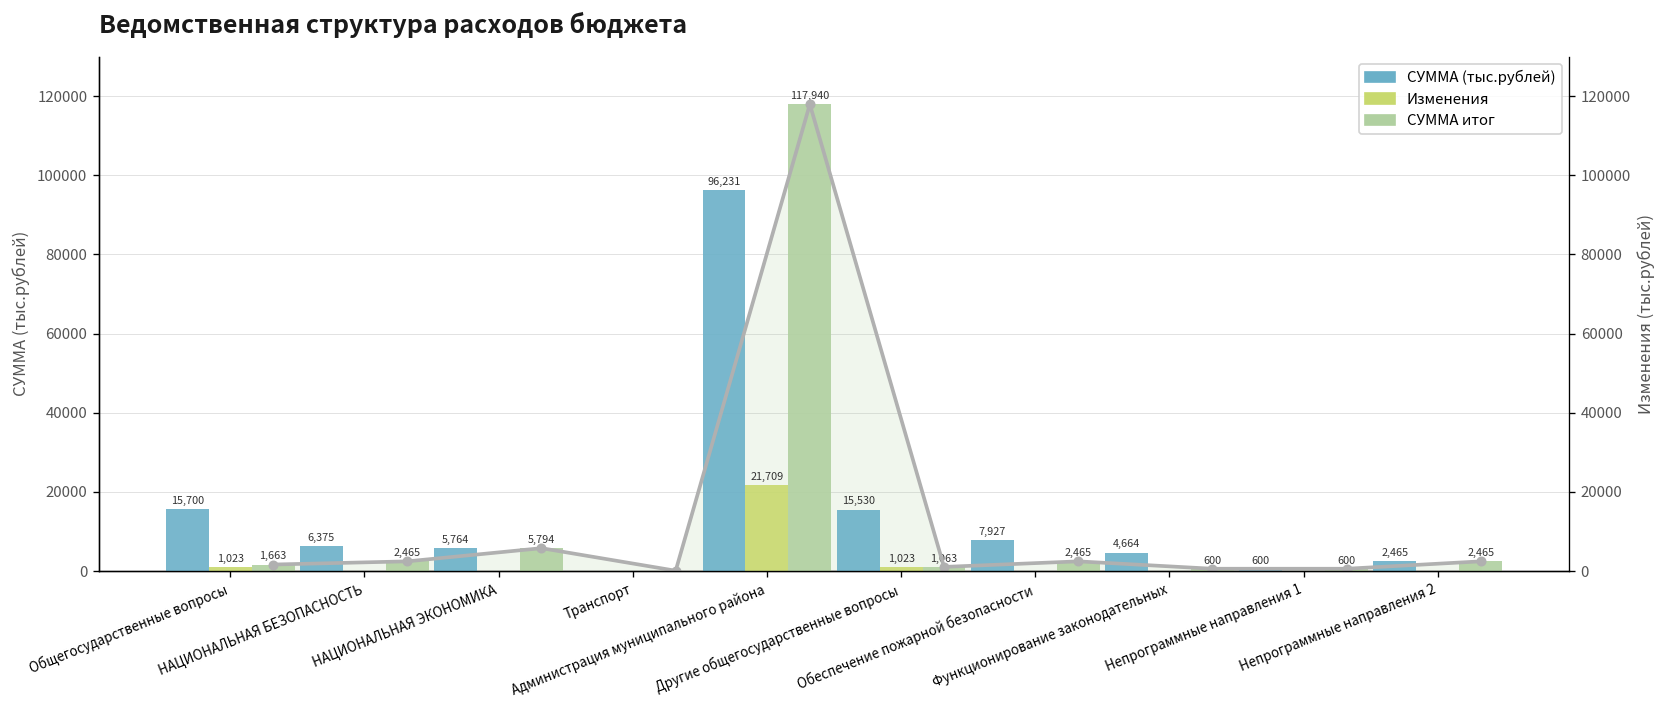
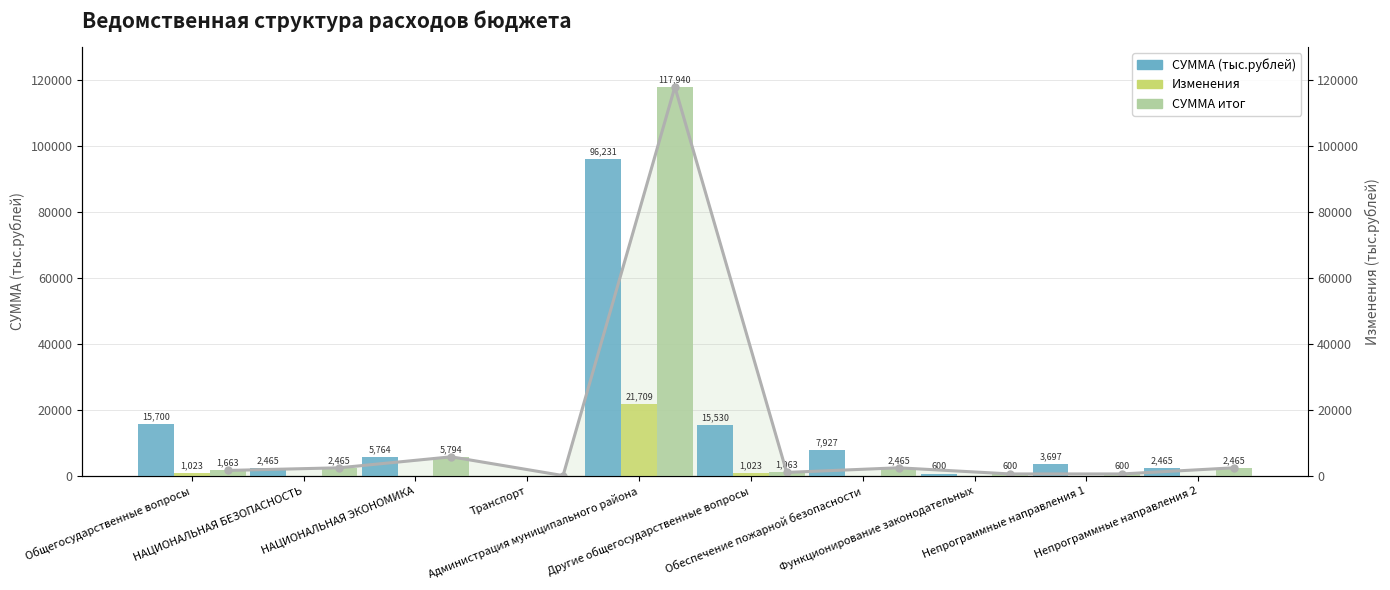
СУММА (тыс.рублей), НАЦИОНАЛЬНАЯ БЕЗОПАСНОСТЬ: 6,375 -> 2,465
СУММА (тыс.рублей), Функционирование законодательных: 4,664 -> 600
СУММА (тыс.рублей), Непрограммные направления 1: 600 -> 3,697
